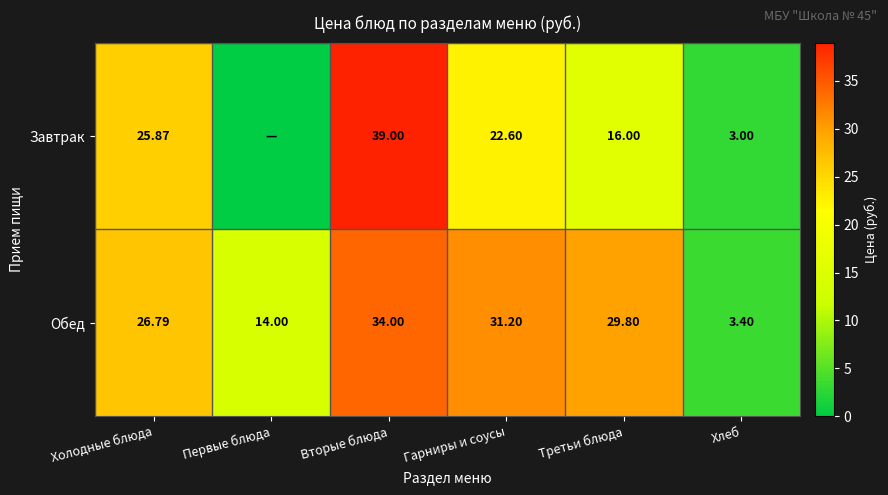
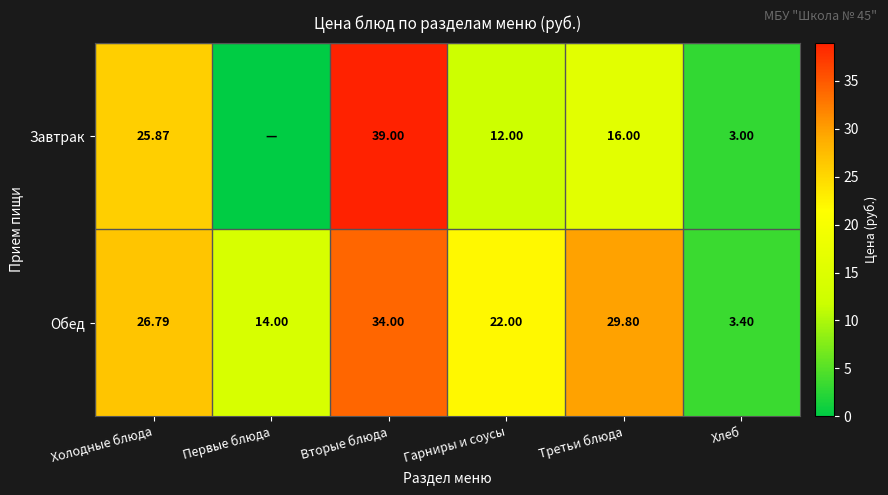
Завтрак, Гарниры и соусы: 22.60 -> 12.00
Обед, Гарниры и соусы: 31.20 -> 22.00
